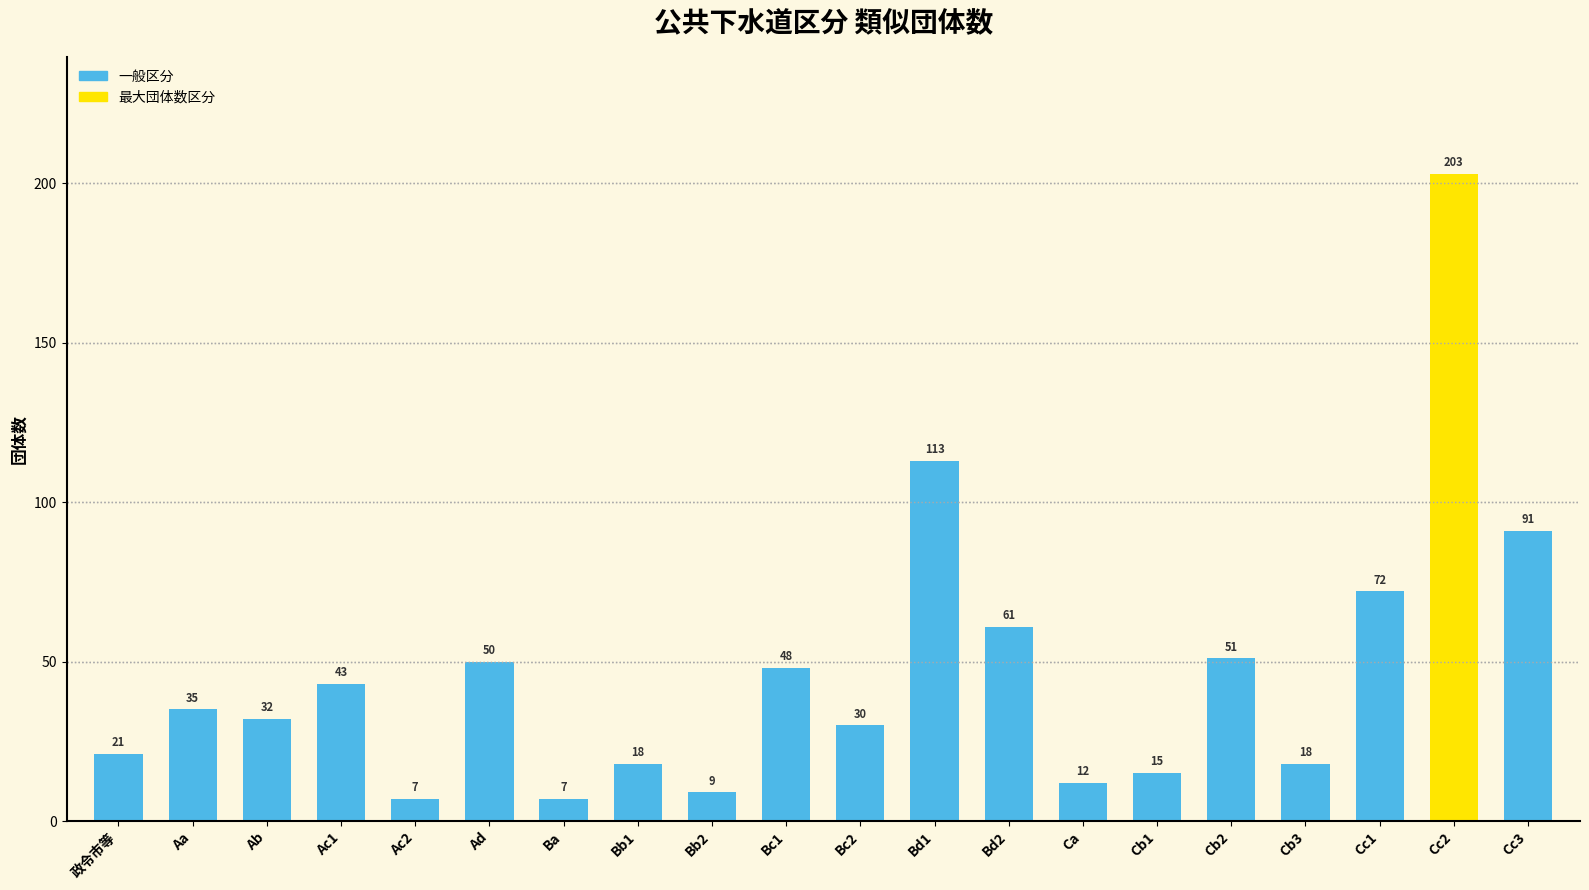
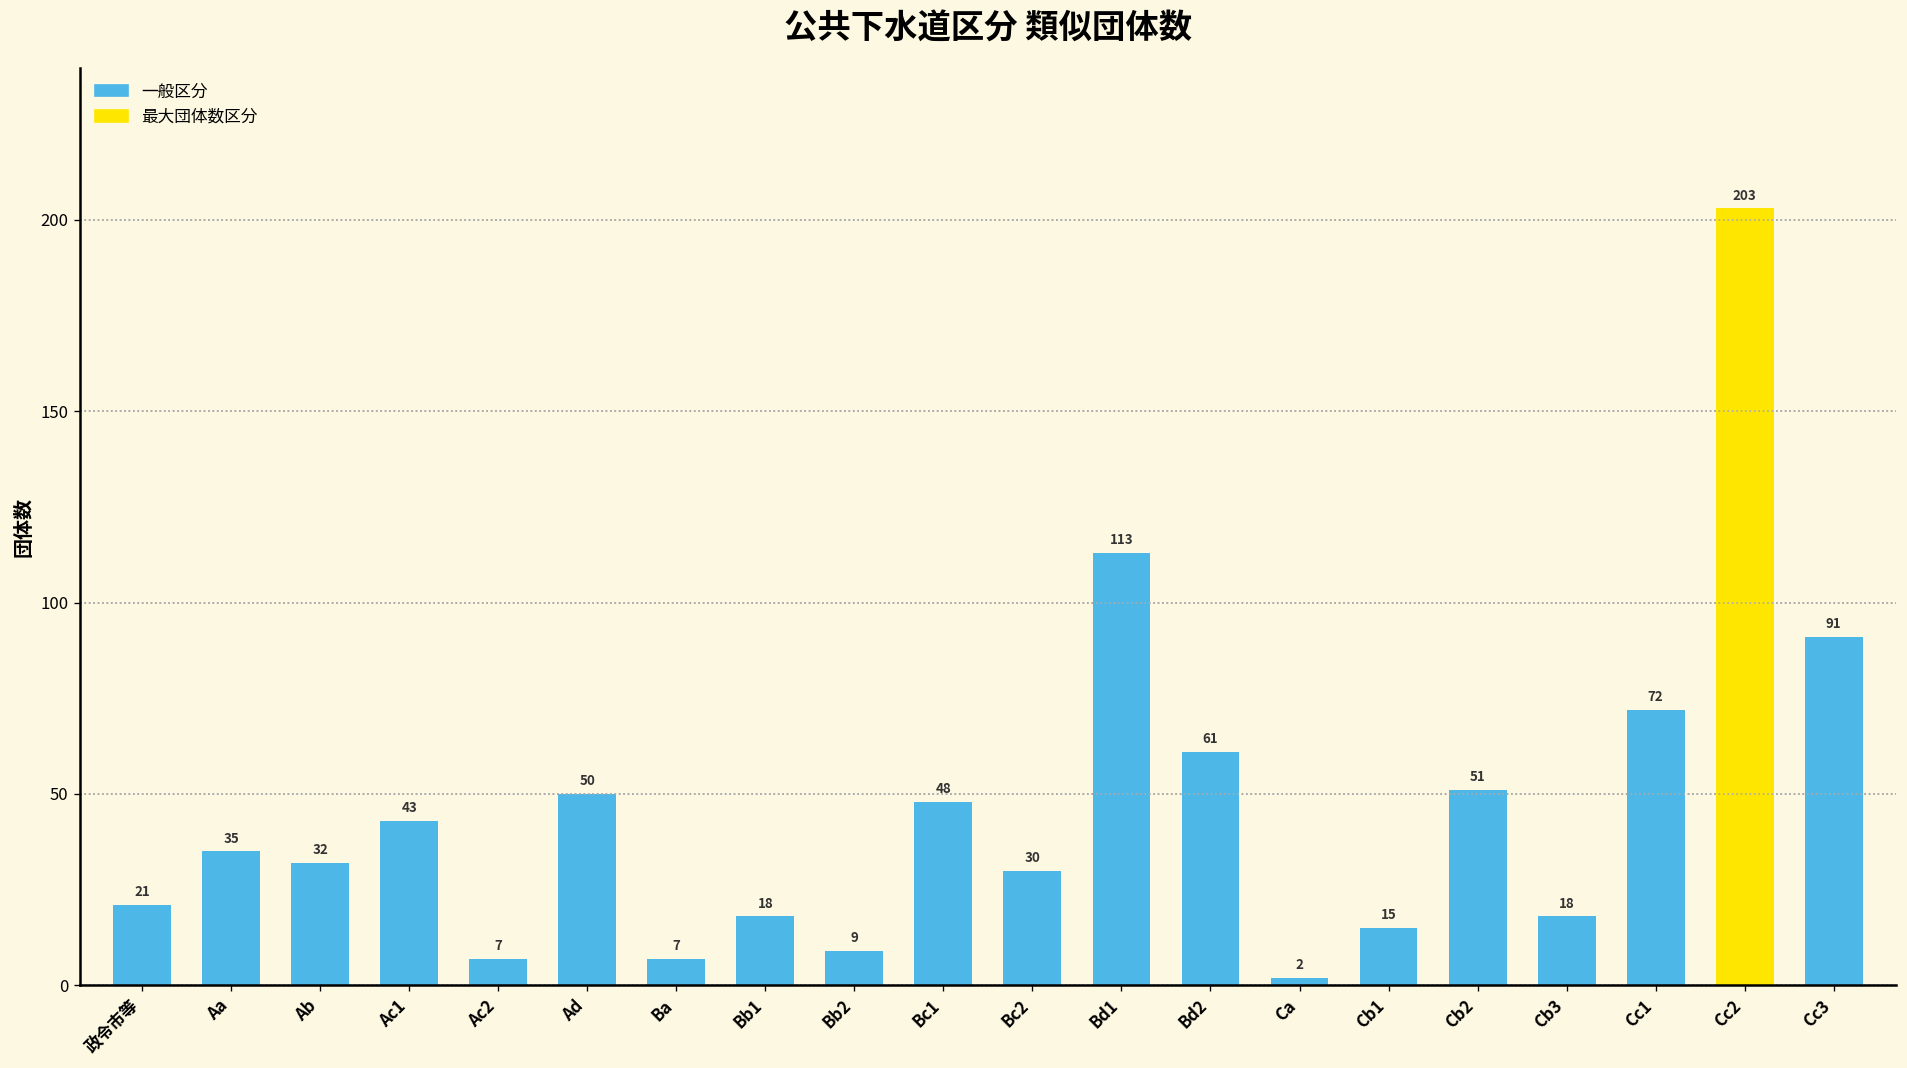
Ca: 12 -> 2
